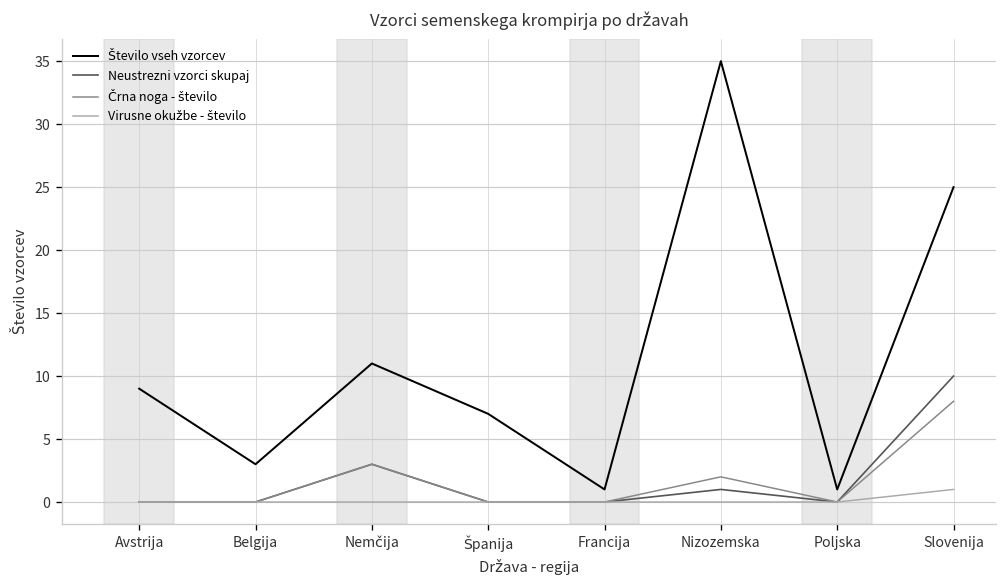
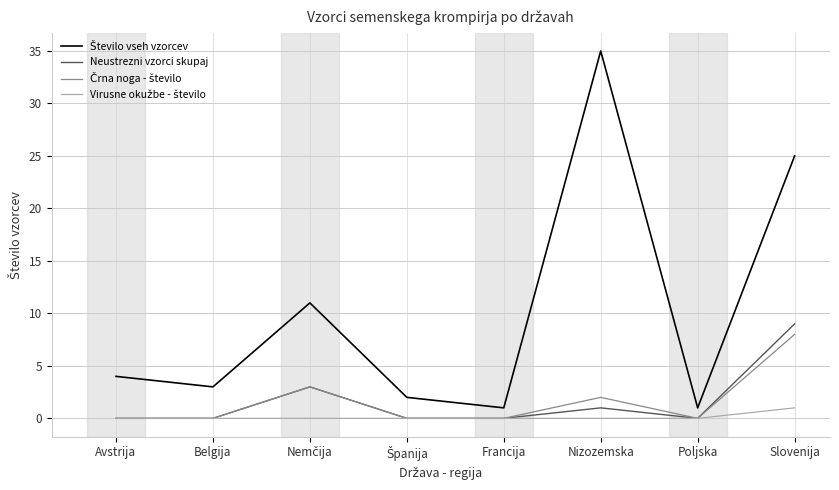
Število vseh vzorcev, Avstrija: 9 -> 4
Število vseh vzorcev, Španija: 7 -> 2
Neustrezni vzorci skupaj, Slovenija: 10 -> 9
